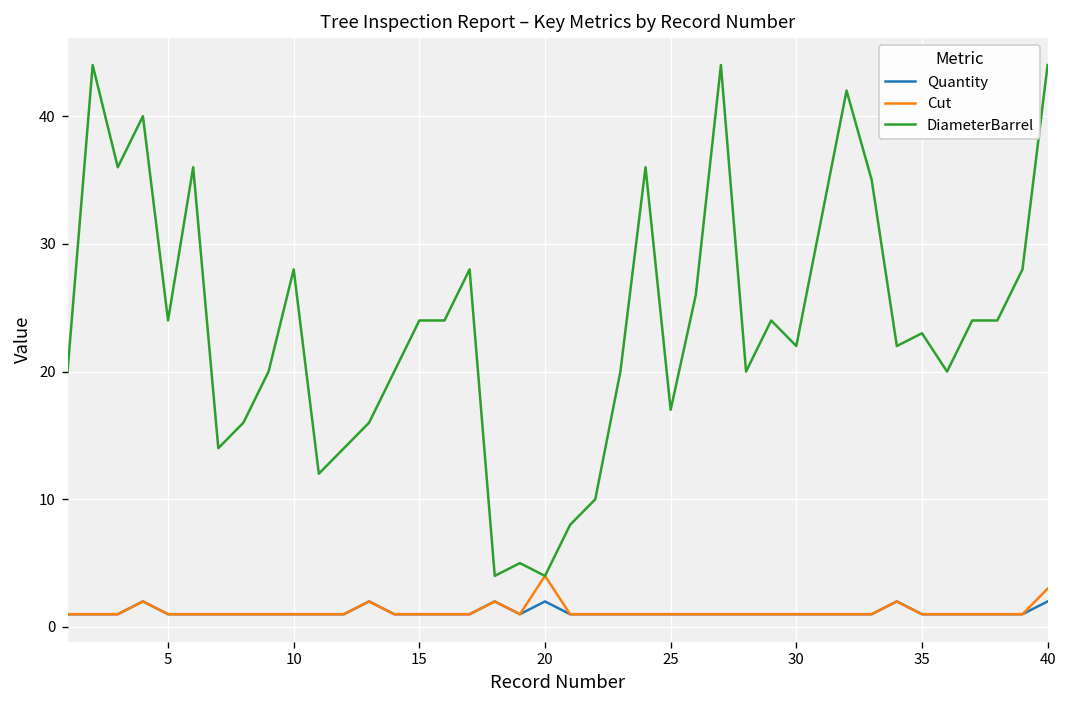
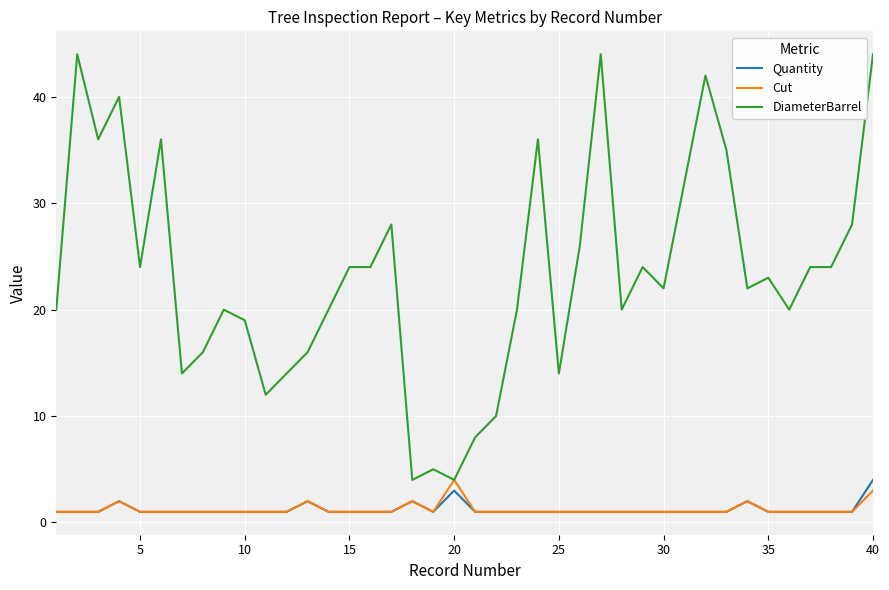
DiameterBarrel, 10: 28 -> 19
Quantity, 20: 2 -> 3
DiameterBarrel, 25: 17 -> 14
Quantity, 40: 2 -> 4
